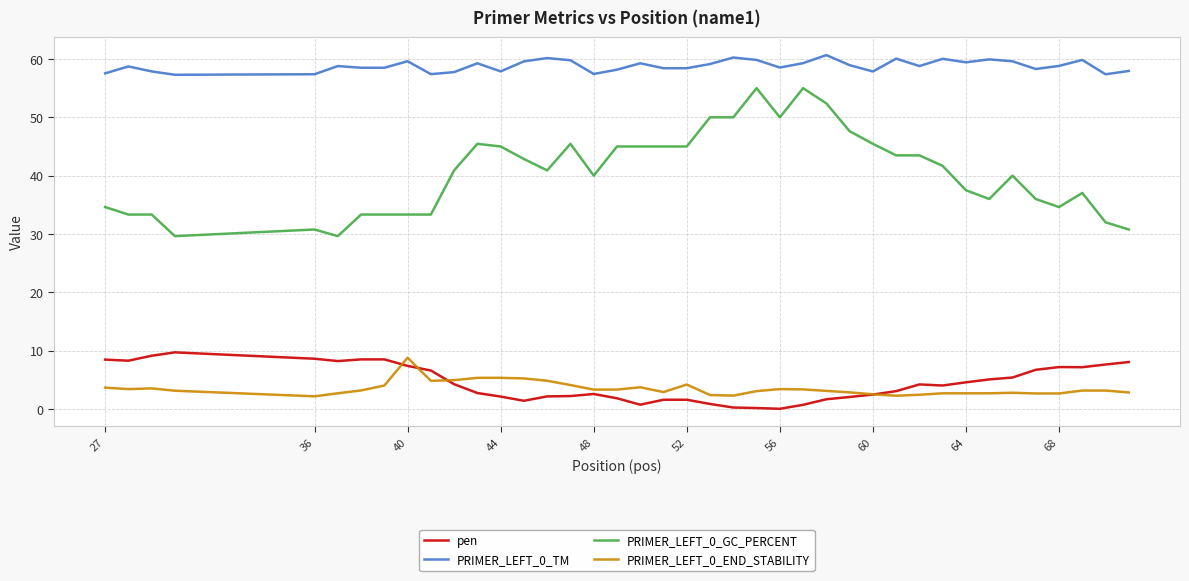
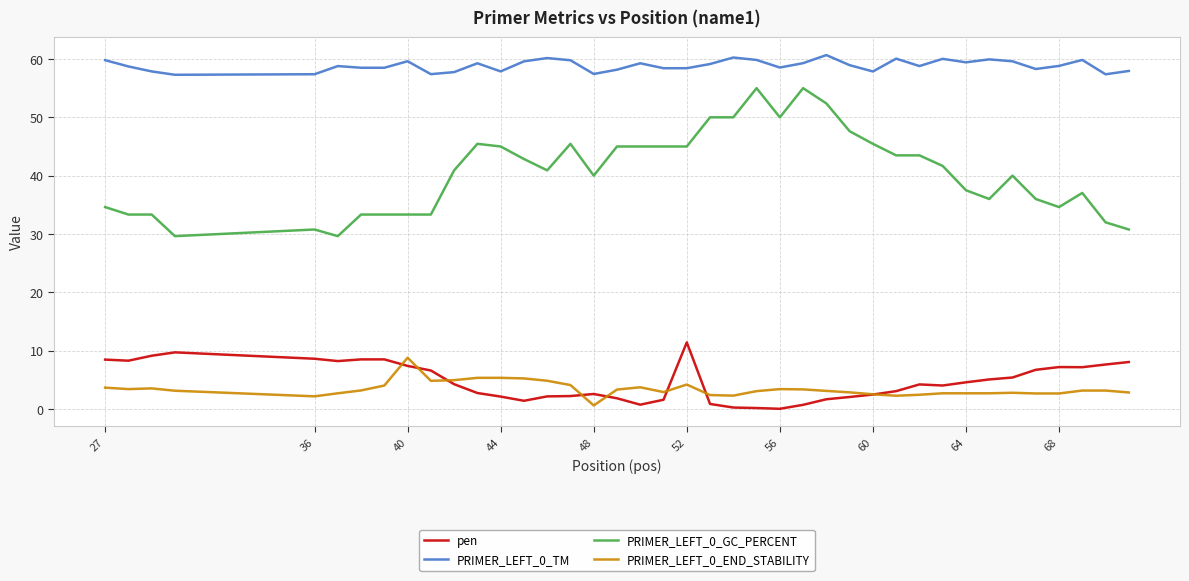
PRIMER_LEFT_0_TM, 27: 58 -> 60
PRIMER_LEFT_0_END_STABILITY, 48: 3 -> 1
pen, 52: 2 -> 11
